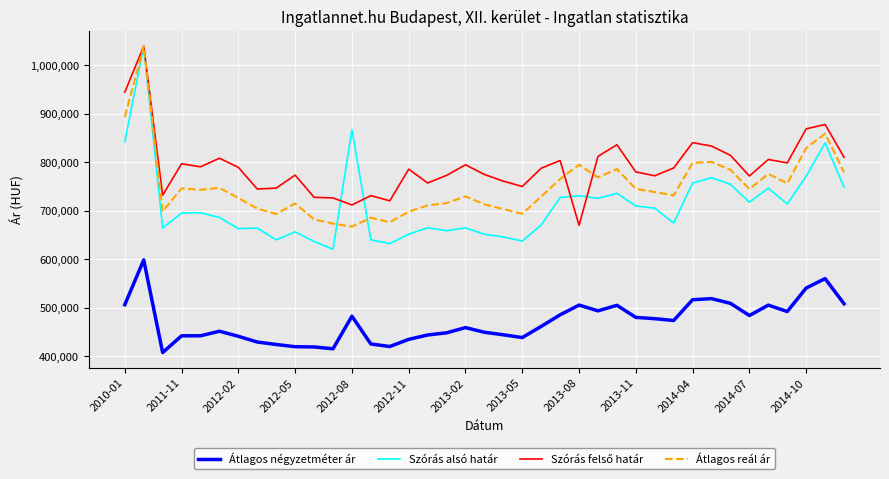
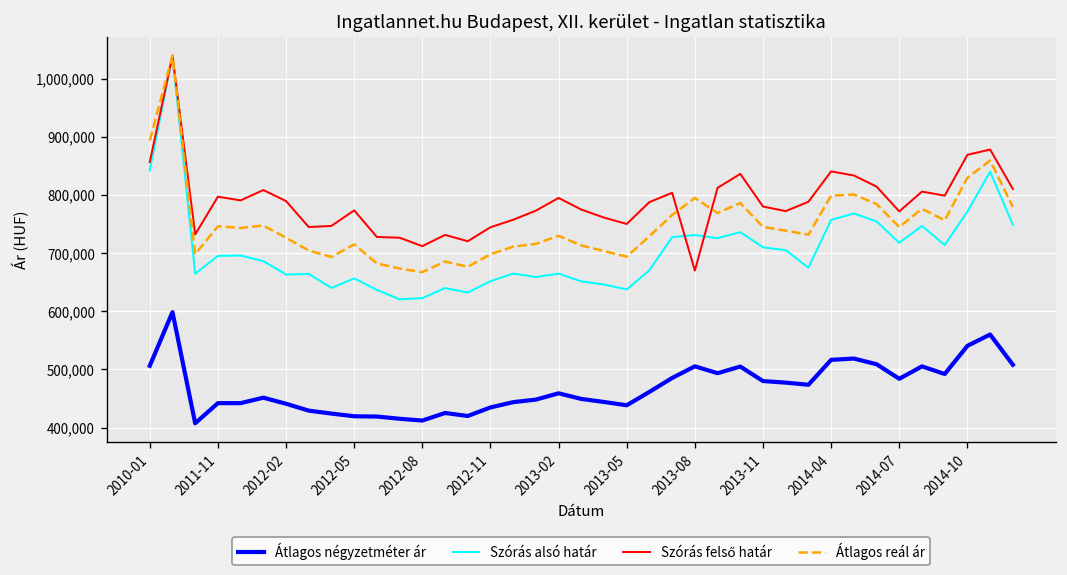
Szórás felső határ, 2010-01: 940,000 -> 860,000
Átlagos négyzetméter ár, 2012-08: 480,000 -> 410,000
Szórás alsó határ, 2012-08: 870,000 -> 620,000
Szórás felső határ, 2012-11: 790,000 -> 740,000
